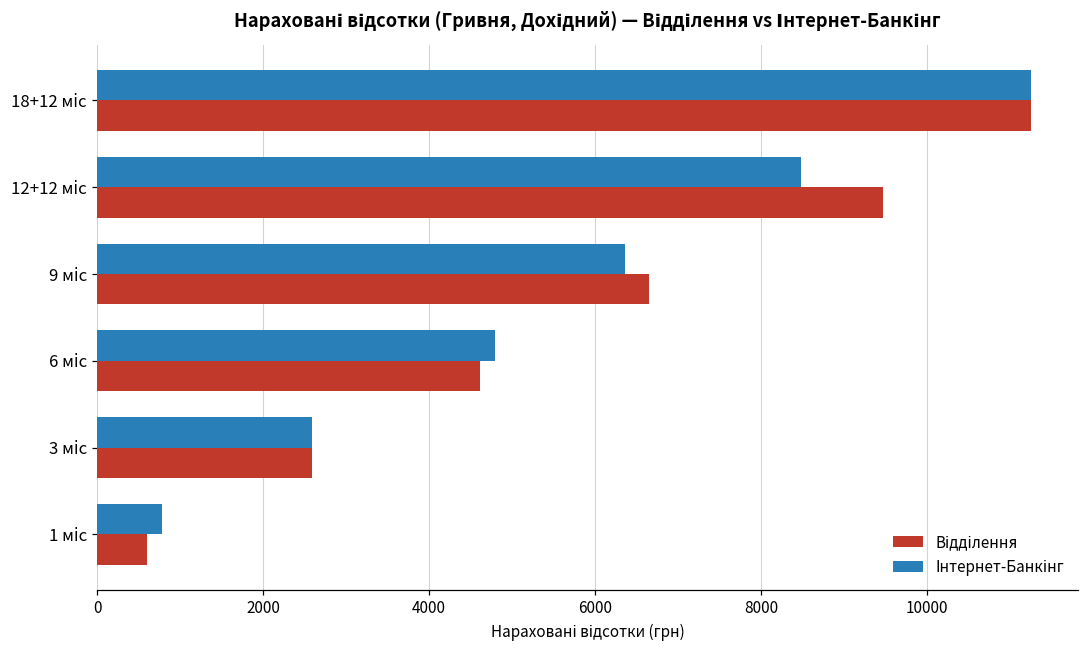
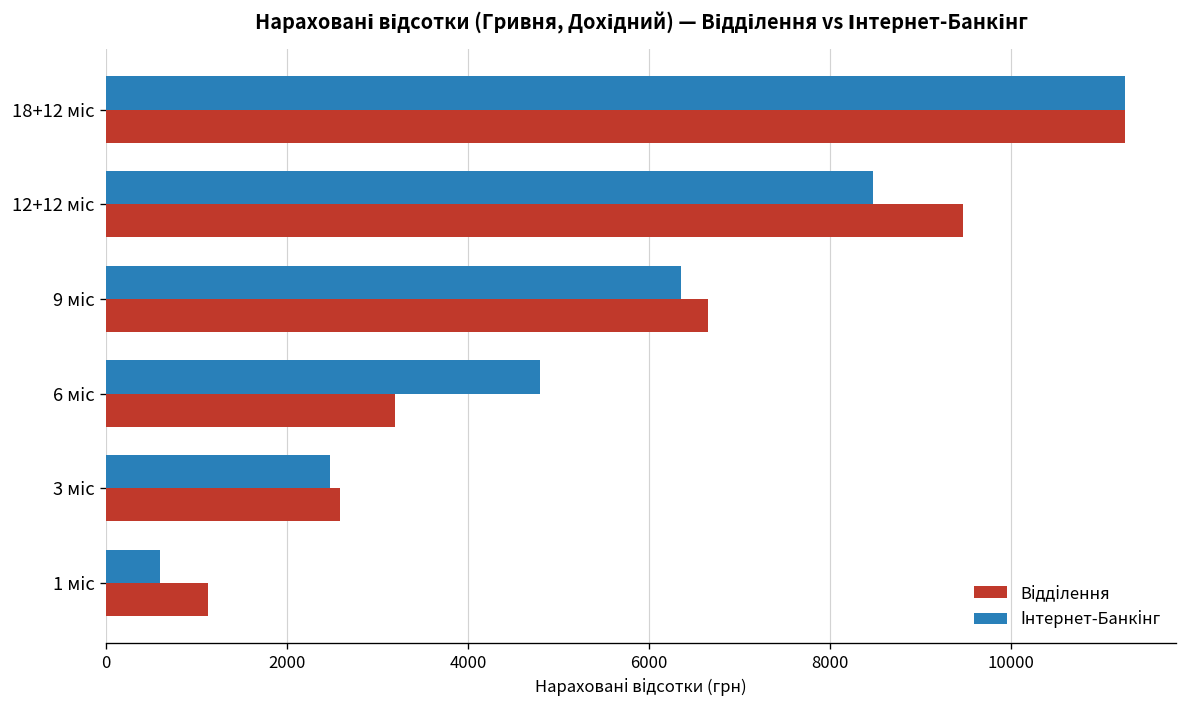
Відділення, 6 міс: 4600 -> 3200
Інтернет-Банкінг, 3 міс: 2600 -> 2500
Інтернет-Банкінг, 1 міс: 800 -> 600
Відділення, 1 міс: 600 -> 1100
